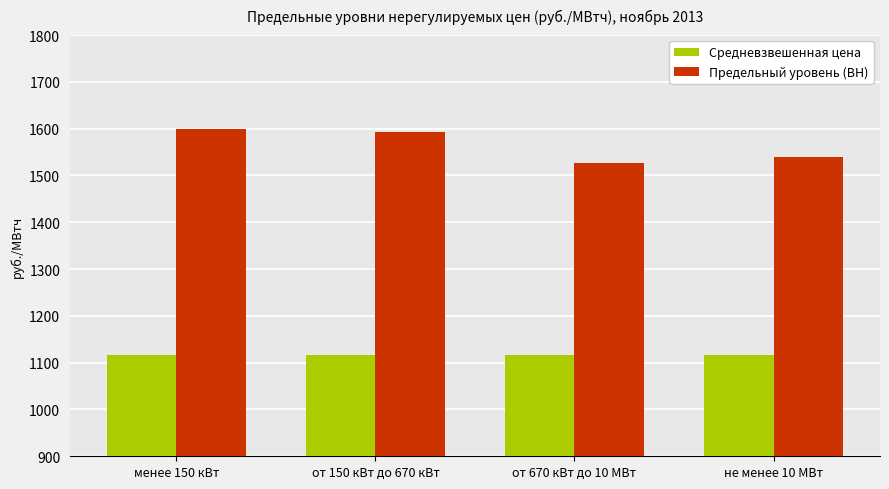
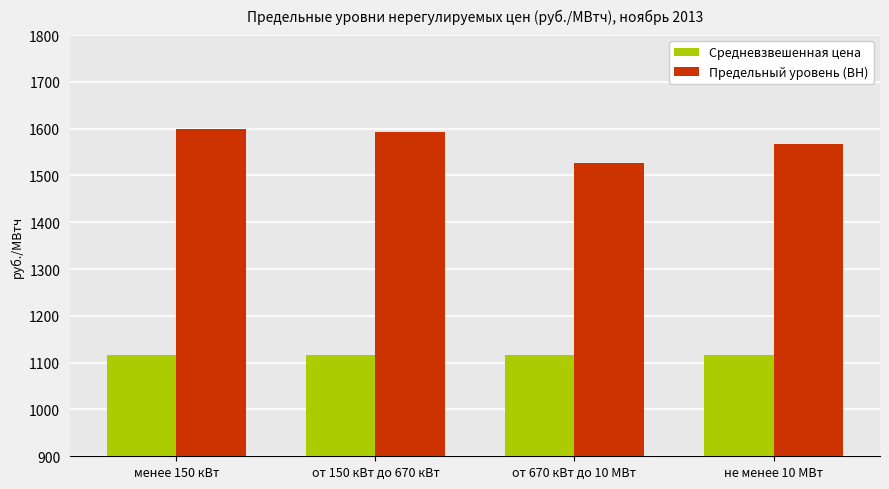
Предельный уровень (ВН), не менее 10 МВт: 1540 -> 1570
